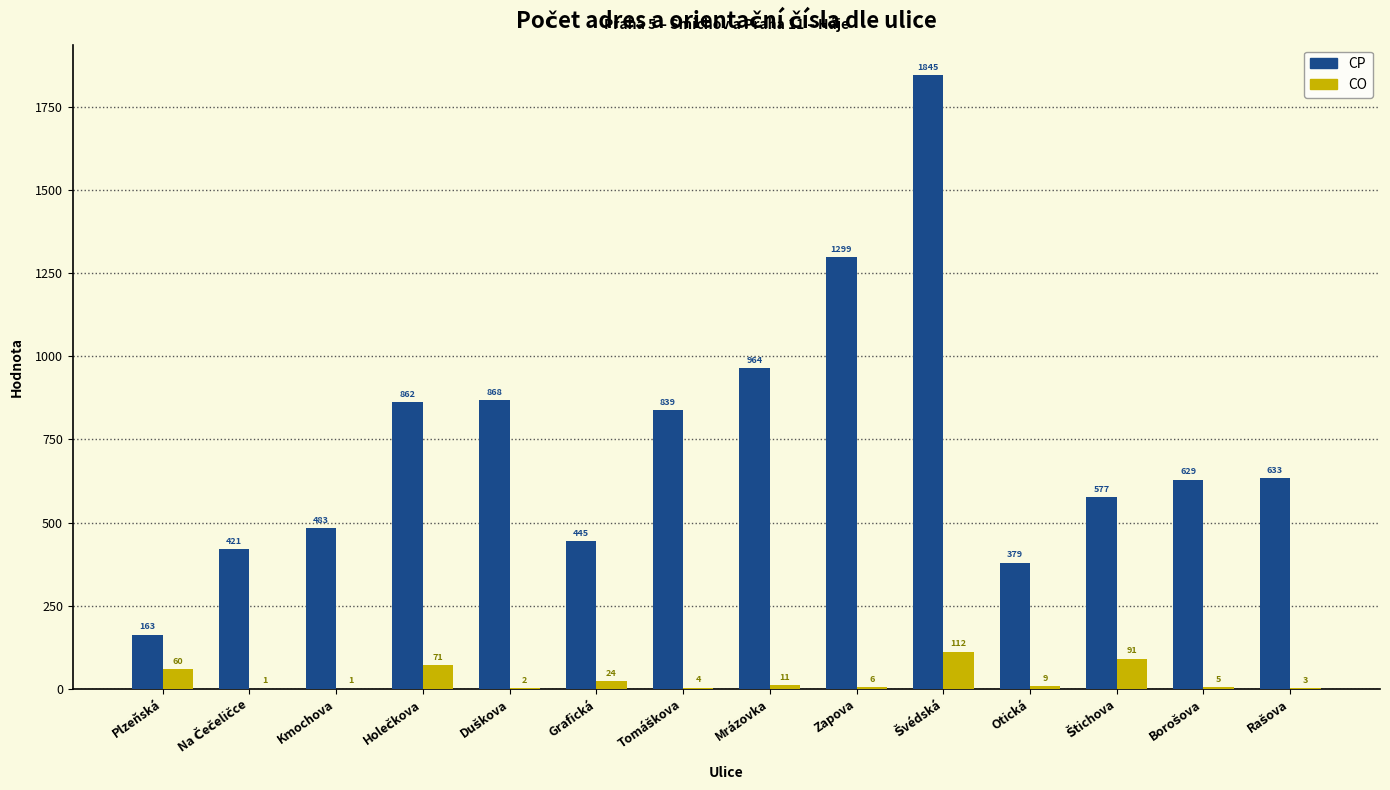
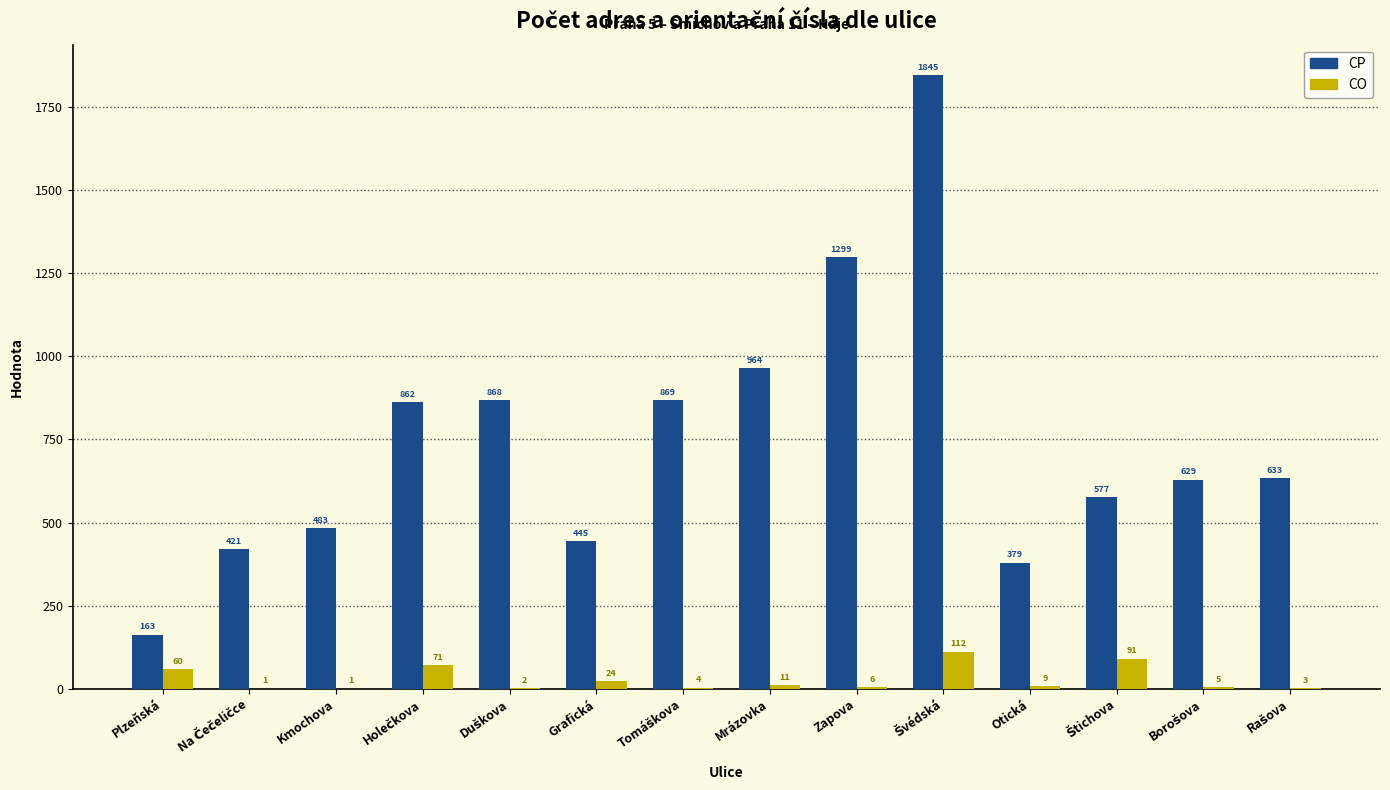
CP, Tomáškova: 839 -> 869
